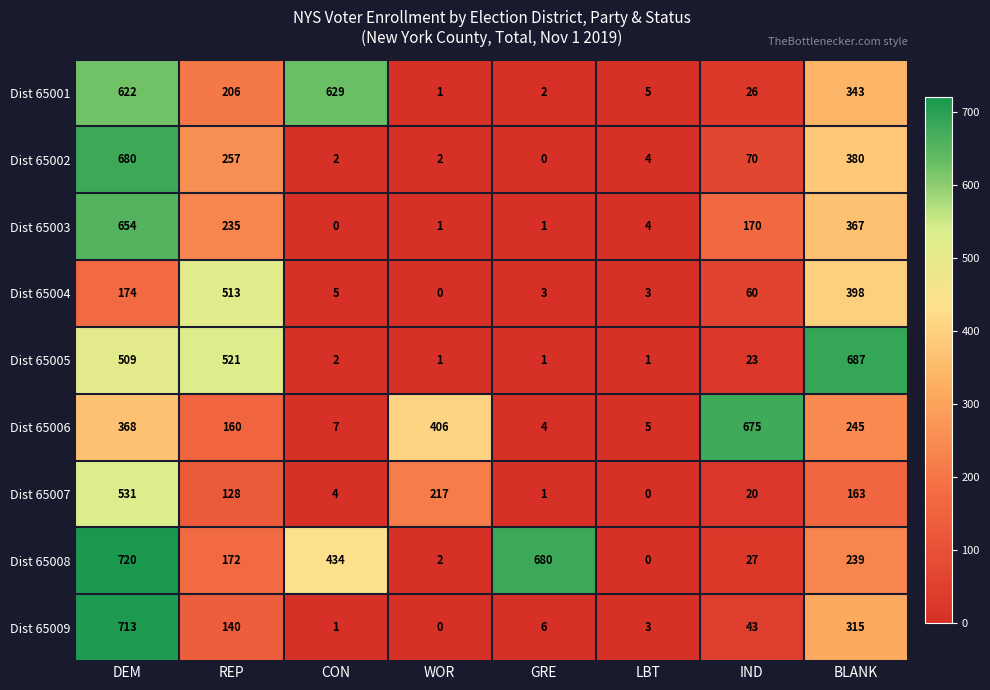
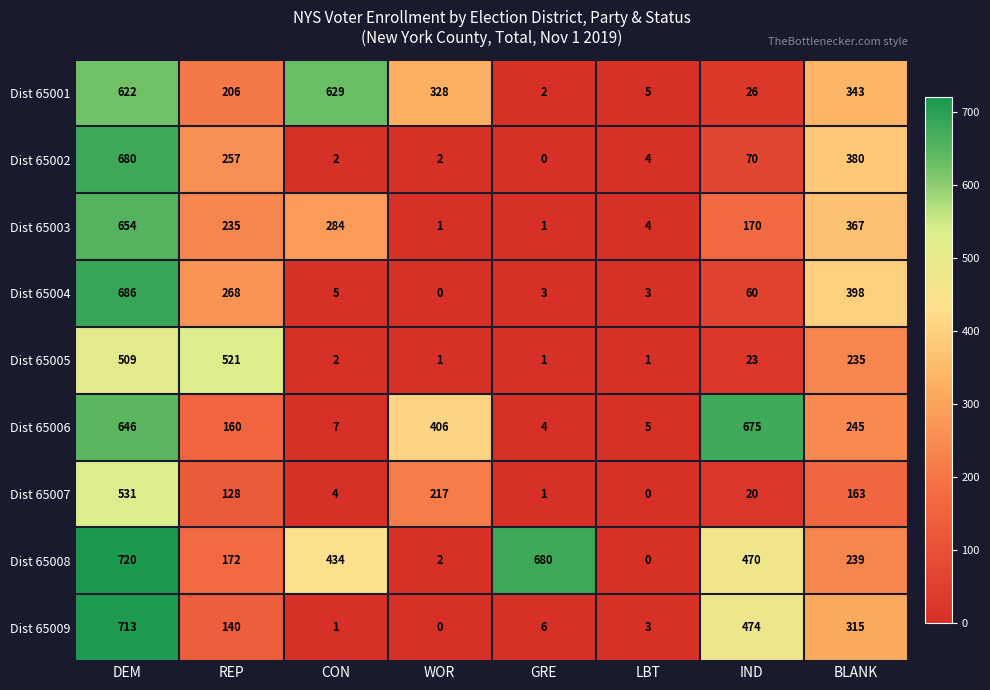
Dist 65001, WOR: 1 -> 328
Dist 65003, CON: 0 -> 284
Dist 65004, DEM: 174 -> 686
Dist 65004, REP: 513 -> 268
Dist 65005, BLANK: 687 -> 235
Dist 65006, DEM: 368 -> 646
Dist 65008, IND: 27 -> 470
Dist 65009, IND: 43 -> 474
